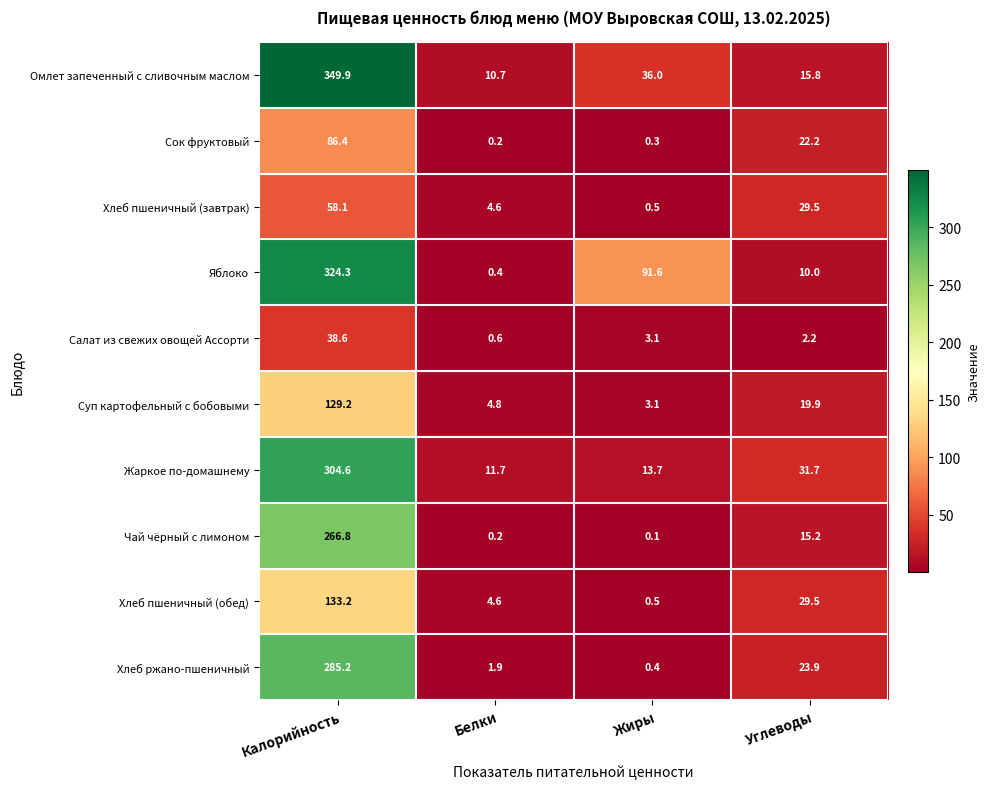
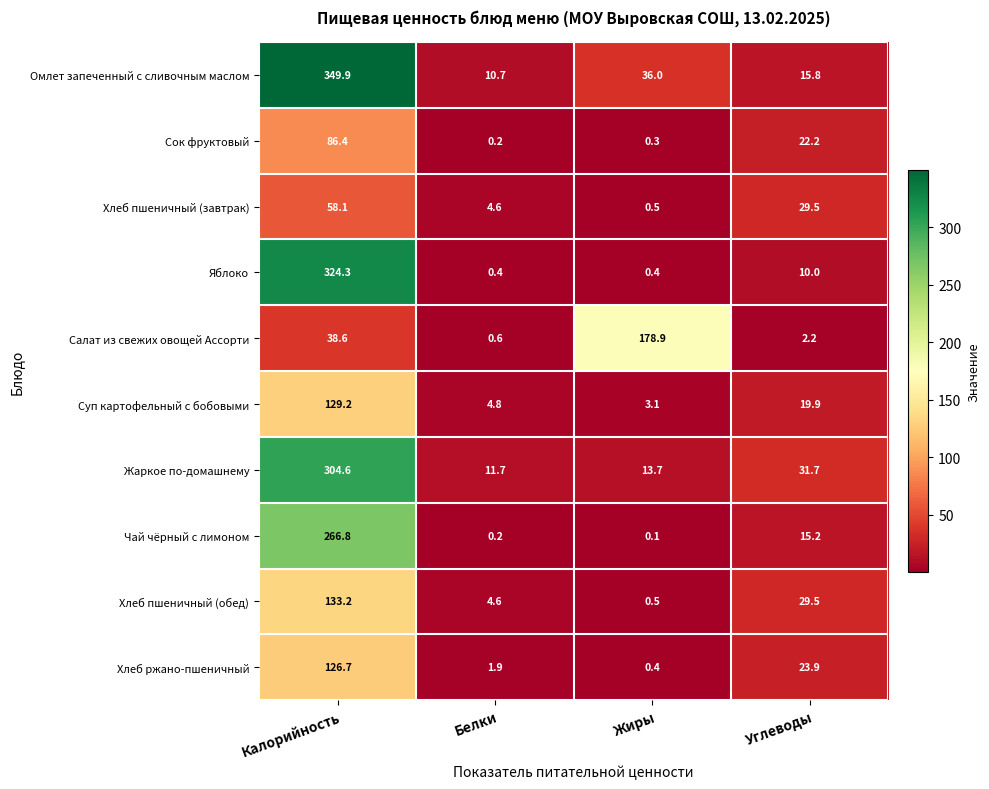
Яблоко, Жиры: 91.6 -> 0.4
Салат из свежих овощей Ассорти, Жиры: 3.1 -> 178.9
Хлеб ржано-пшеничный, Калорийность: 285.2 -> 126.7
